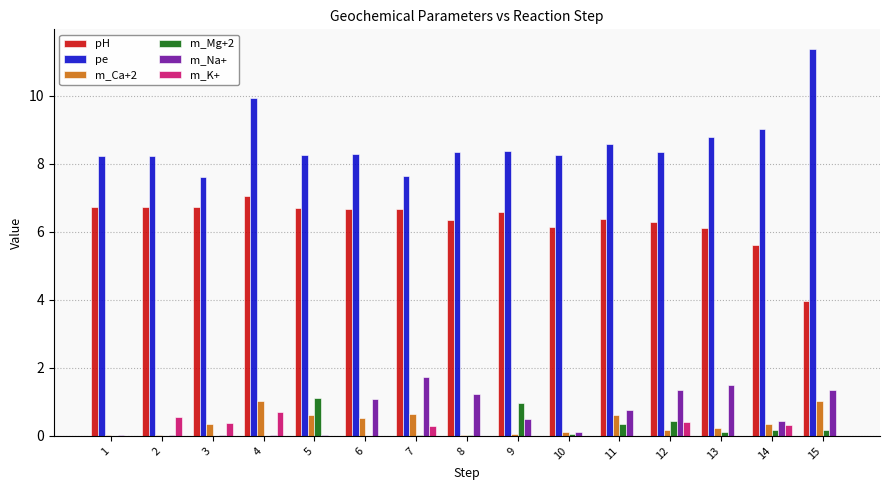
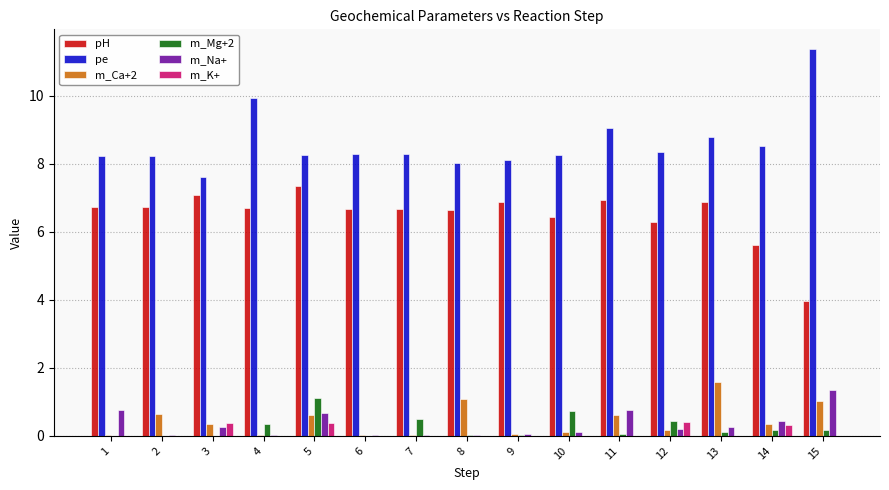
m_Na+, 1: 0.0 -> 0.8
m_Ca+2, 2: 0.0 -> 0.6
m_K+, 2: 0.5 -> 0.0
pH, 3: 6.7 -> 7.1
m_Na+, 3: 0.0 -> 0.3
pH, 4: 7.1 -> 6.7
m_Ca+2, 4: 1.0 -> 0.0
m_Mg+2, 4: 0.0 -> 0.3
m_K+, 4: 0.7 -> 0.0
pH, 5: 6.7 -> 7.3
m_Na+, 5: 0.0 -> 0.7
m_K+, 5: 0.0 -> 0.4
m_Ca+2, 6: 0.5 -> 0.0
m_Na+, 6: 1.1 -> 0.0
pe, 7: 7.6 -> 8.3
m_Ca+2, 7: 0.6 -> 0.0
m_Mg+2, 7: 0.0 -> 0.5
m_Na+, 7: 1.7 -> 0.0
m_K+, 7: 0.3 -> 0.0
pH, 8: 6.3 -> 6.6
pe, 8: 8.3 -> 8.0
m_Ca+2, 8: 0.0 -> 1.1
m_Na+, 8: 1.2 -> 0.0
pH, 9: 6.6 -> 6.9
pe, 9: 8.4 -> 8.1
m_Mg+2, 9: 1.0 -> 0.0
m_Na+, 9: 0.5 -> 0.1
pH, 10: 6.1 -> 6.4
m_Mg+2, 10: 0.1 -> 0.7
pH, 11: 6.4 -> 6.9
pe, 11: 8.6 -> 9.0
m_Mg+2, 11: 0.4 -> 0.1
m_Na+, 12: 1.3 -> 0.2
pH, 13: 6.1 -> 6.9
m_Ca+2, 13: 0.2 -> 1.6
m_Na+, 13: 1.5 -> 0.3
pe, 14: 9.0 -> 8.5
